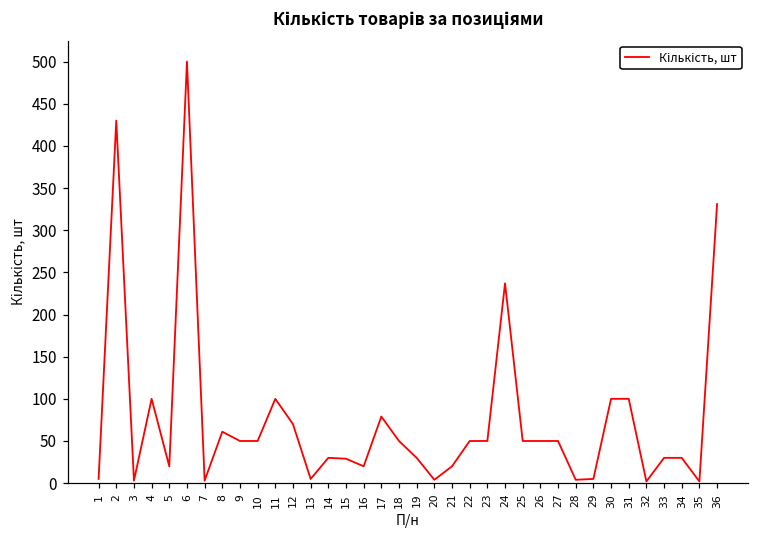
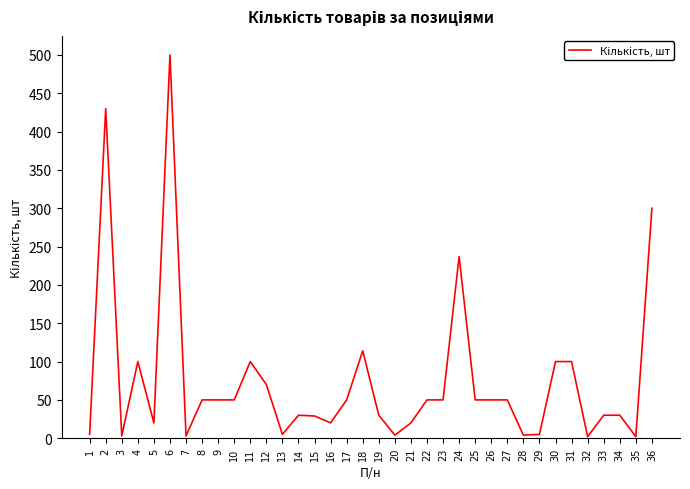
8: 60 -> 50
17: 80 -> 50
18: 50 -> 110
36: 330 -> 300
